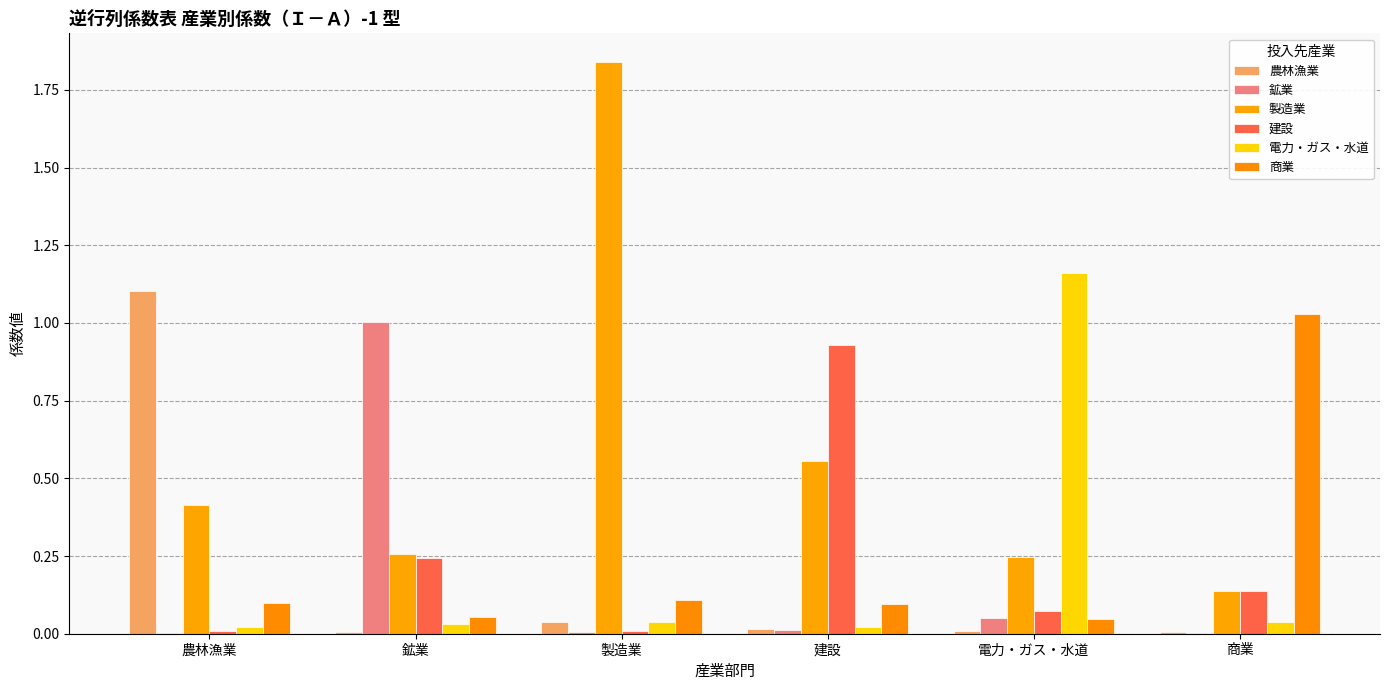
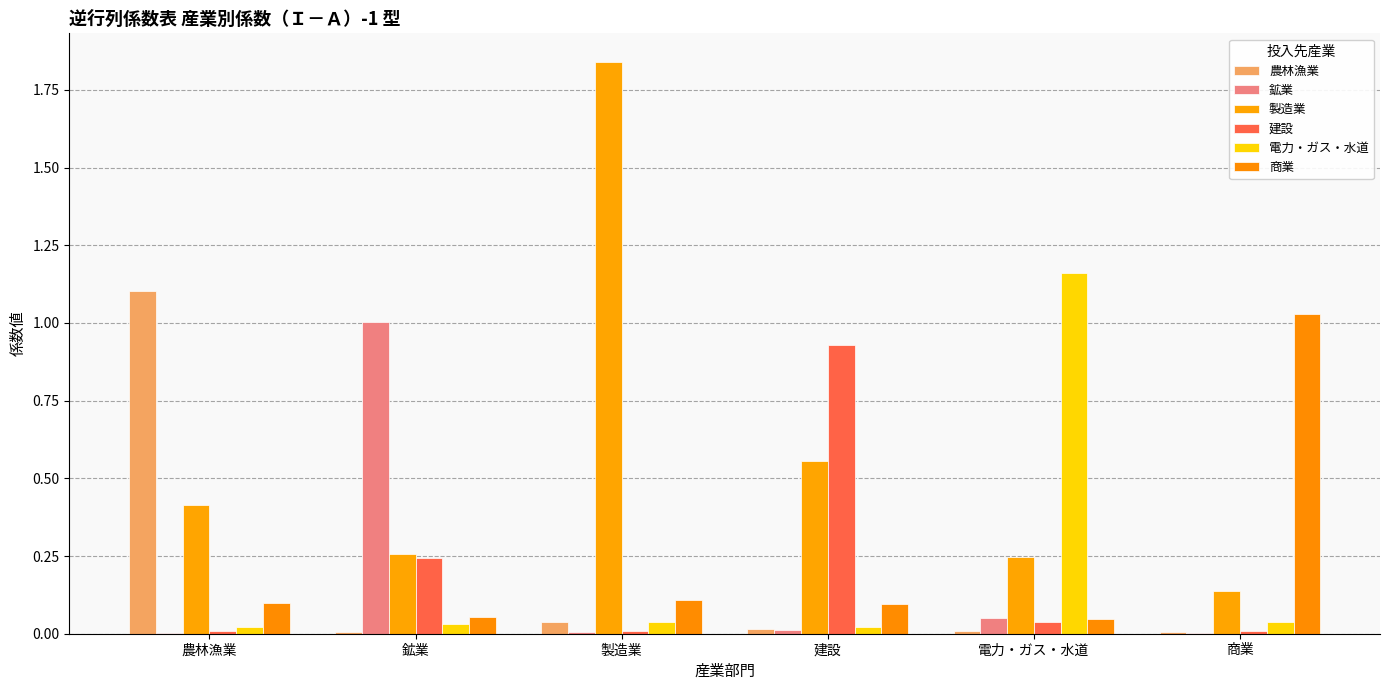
建設, 電力・ガス・水道: 0.07 -> 0.04
建設, 商業: 0.14 -> 0.01
